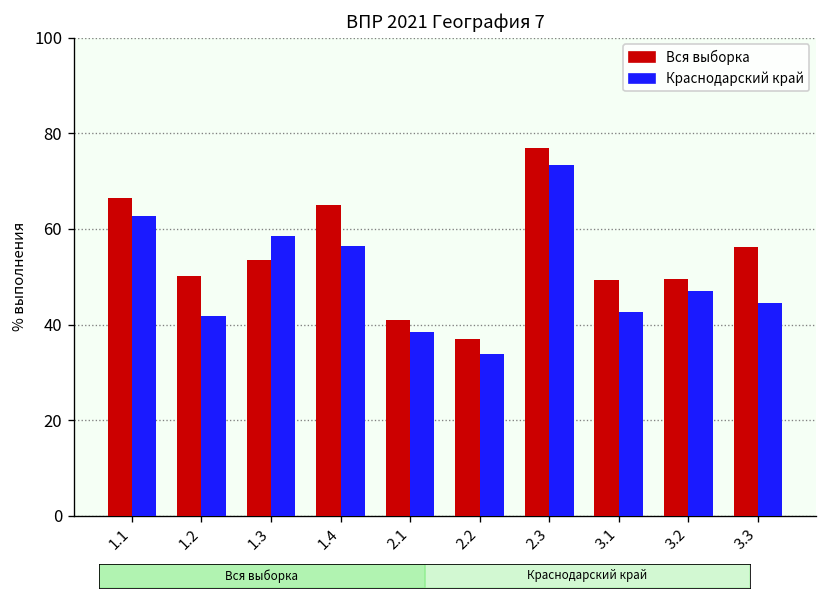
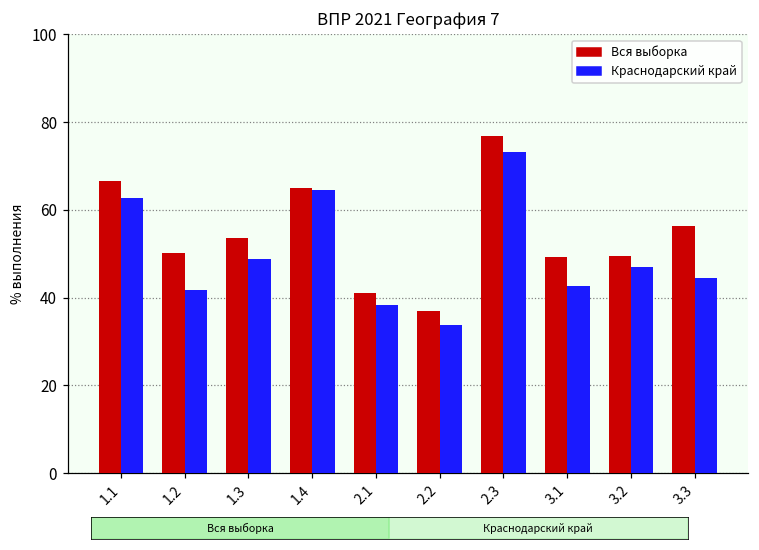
Краснодарский край, 1.3: 59 -> 49
Краснодарский край, 1.4: 56 -> 65
